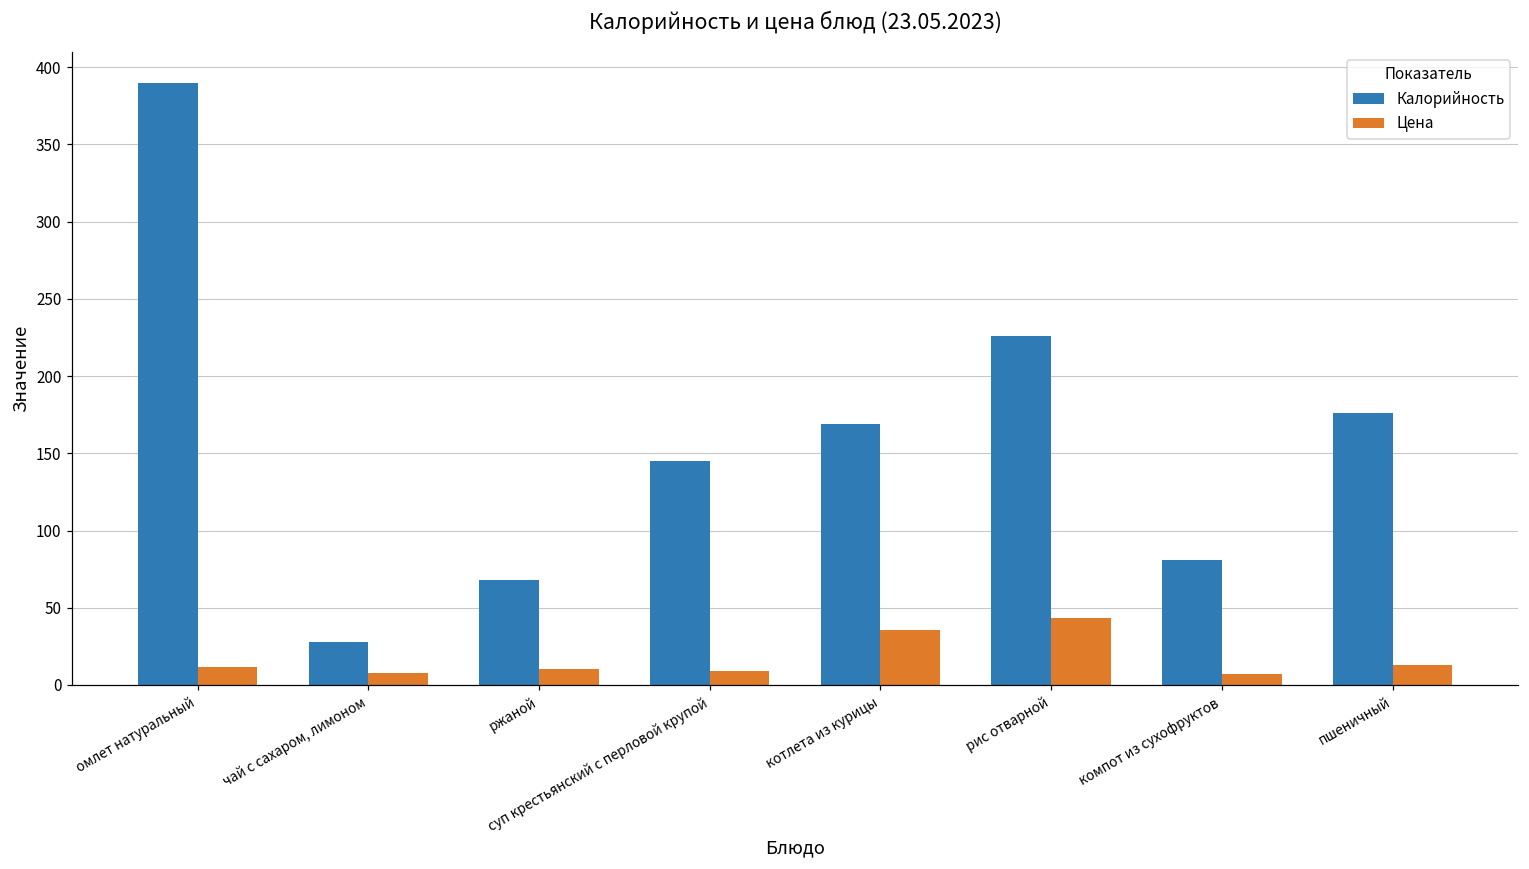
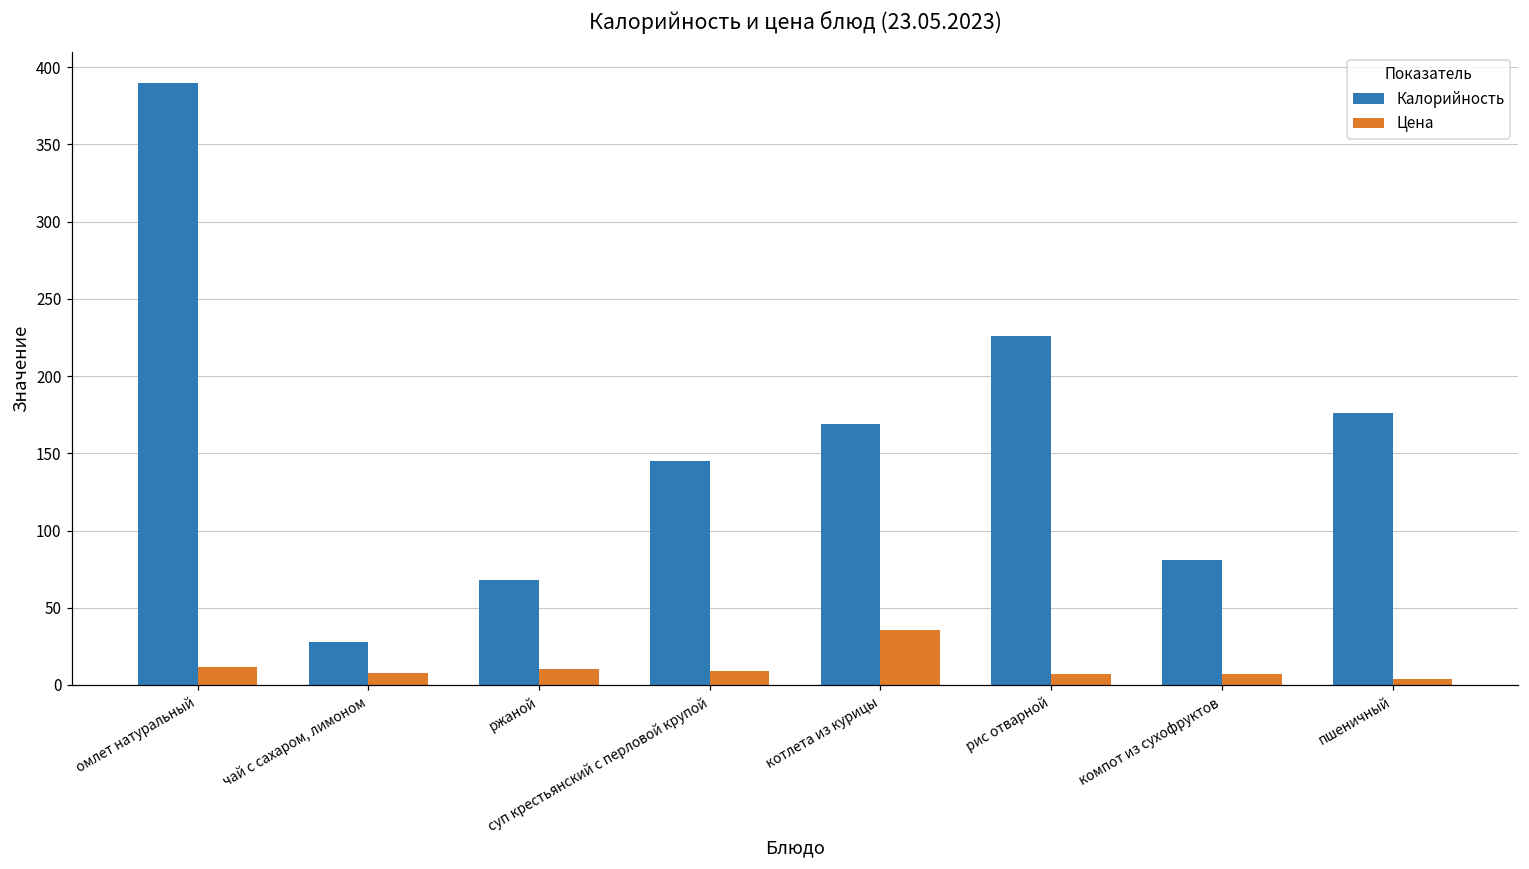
Цена, рис отварной: 43 -> 7
Цена, пшеничный: 13 -> 4
